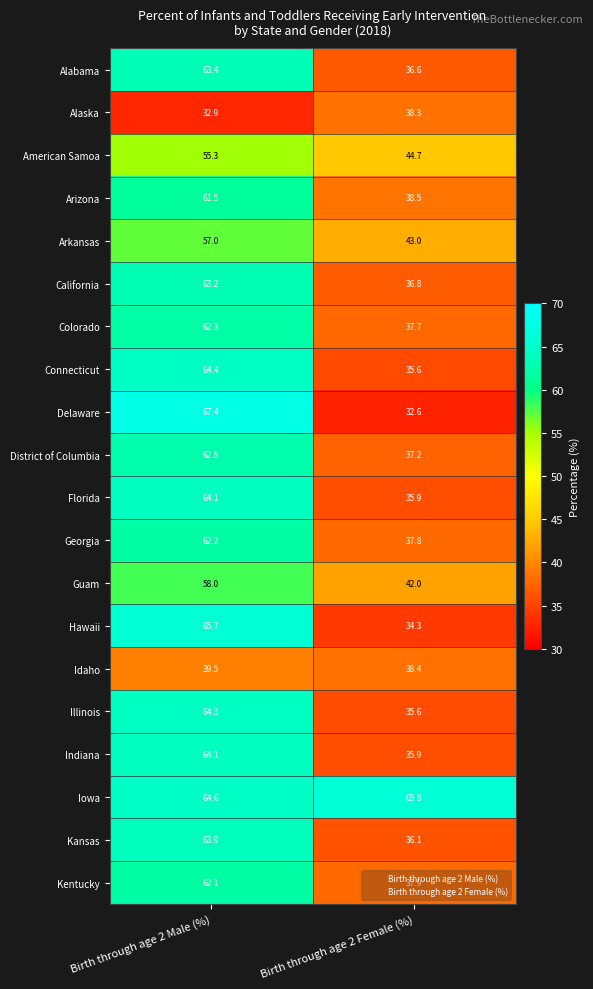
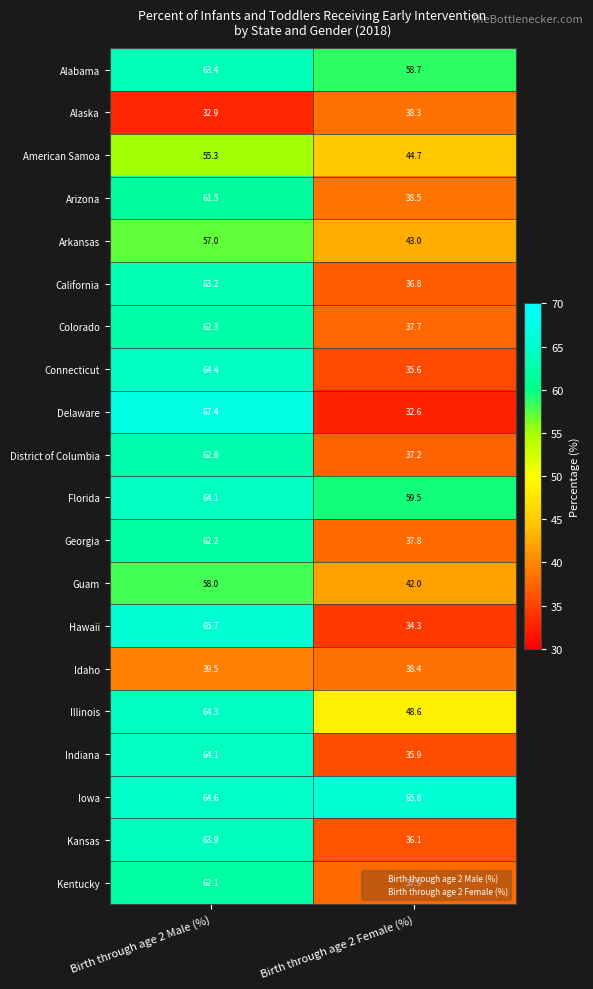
Alabama, Birth through age 2 Female (%): 36.6 -> 58.7
Florida, Birth through age 2 Female (%): 35.9 -> 59.5
Illinois, Birth through age 2 Female (%): 35.6 -> 48.6
